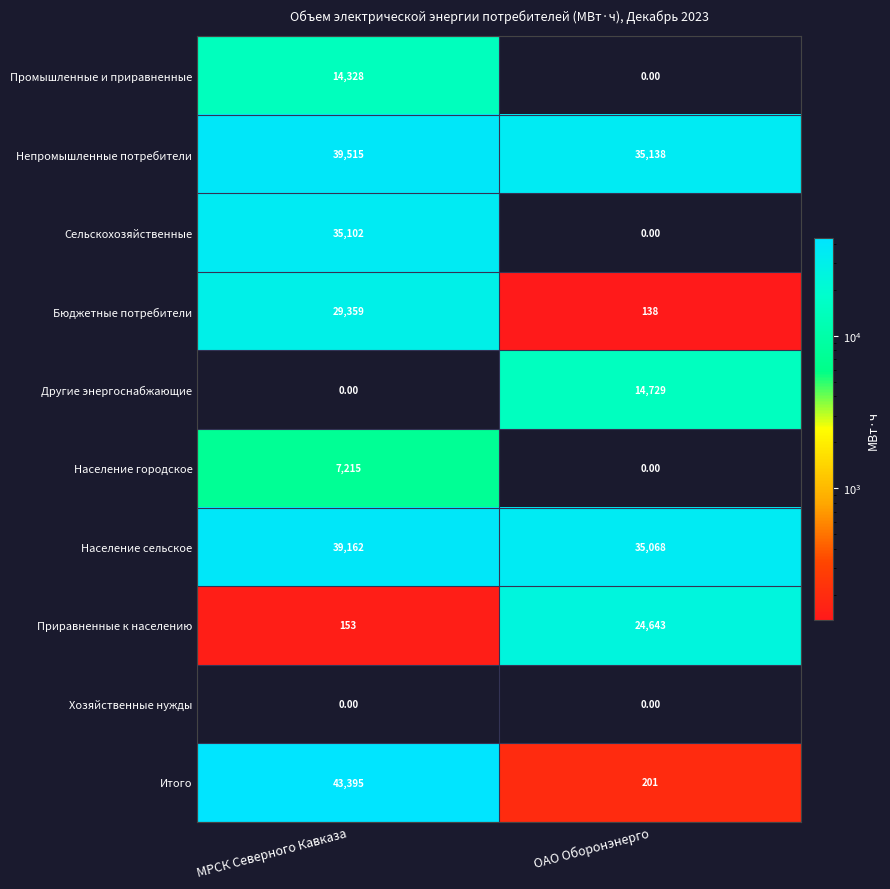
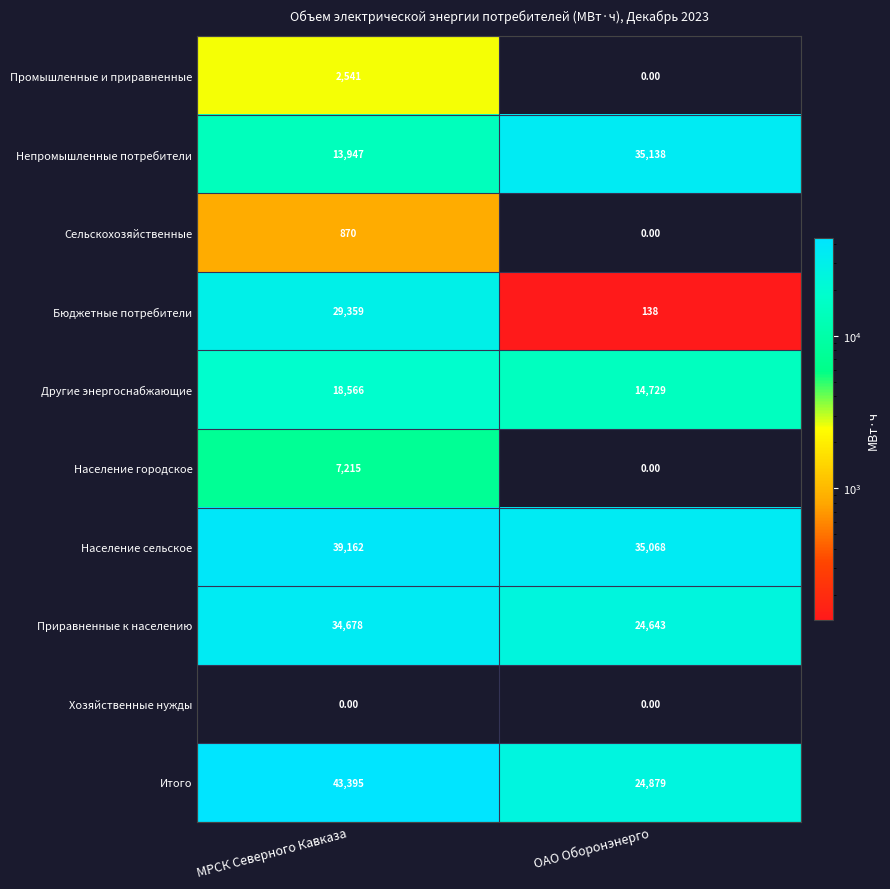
Промышленные и приравненные, МРСК Северного Кавказа: 14,328 -> 2,541
Непромышленные потребители, МРСК Северного Кавказа: 39,515 -> 13,947
Сельскохозяйственные, МРСК Северного Кавказа: 35,102 -> 870
Другие энергоснабжающие, МРСК Северного Кавказа: 0.00 -> 18,566
Приравненные к населению, МРСК Северного Кавказа: 153 -> 34,678
Итого, ОАО Оборонэнерго: 201 -> 24,879
